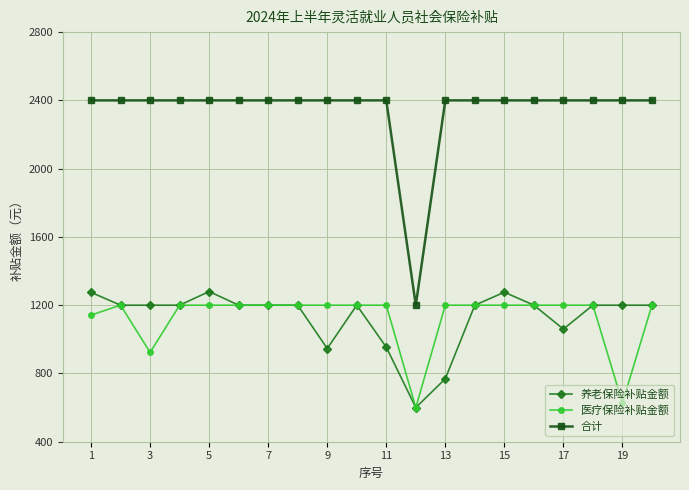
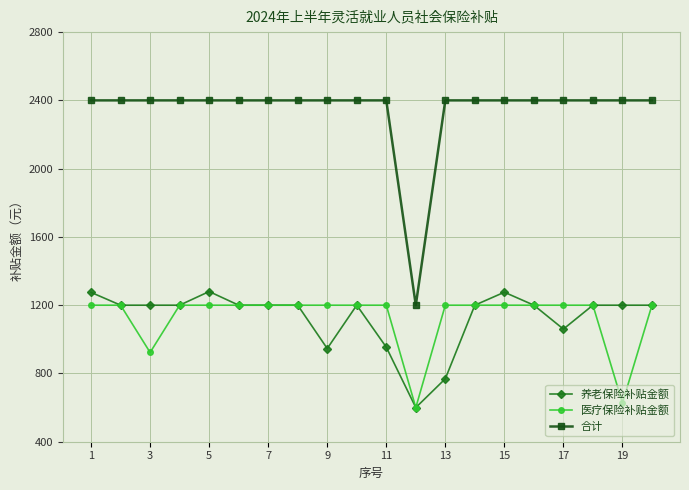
医疗保险补贴金额, 1: 1140 -> 1200
